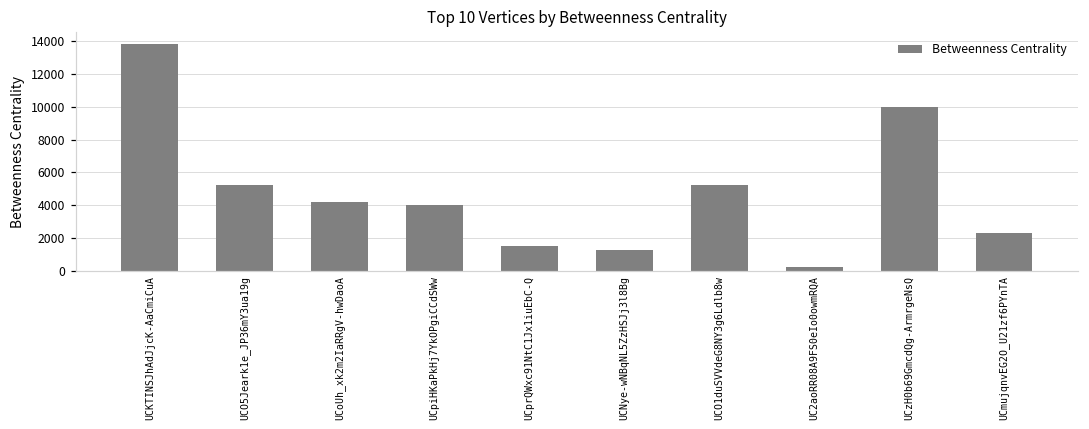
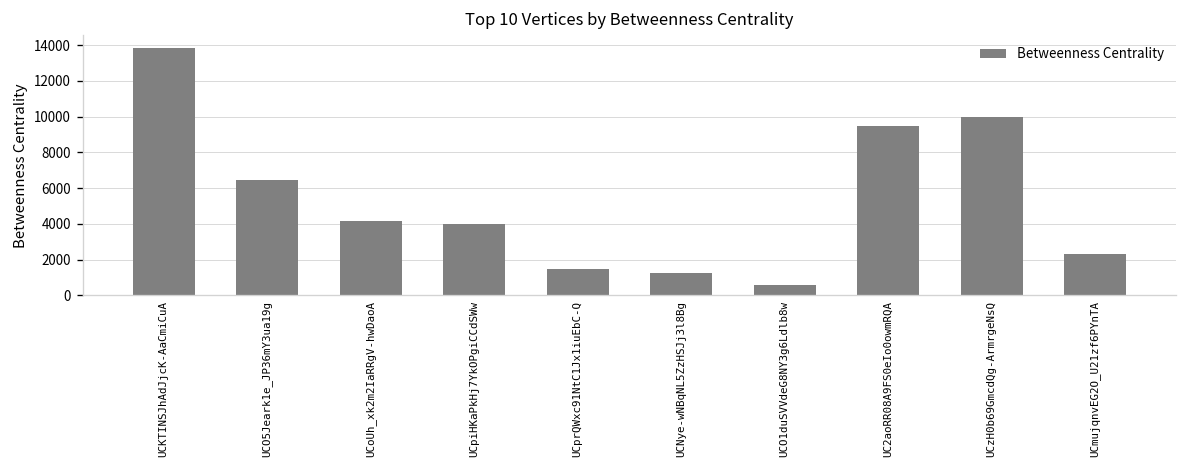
UCO5Jeark1e_JP36mY3ua19g: 5200 -> 6500
UCO1duSVVdeG8NY3g6Ldlb8w: 5300 -> 600
UC2aoRR08A9FS0eIo0owmRQA: 200 -> 9500
